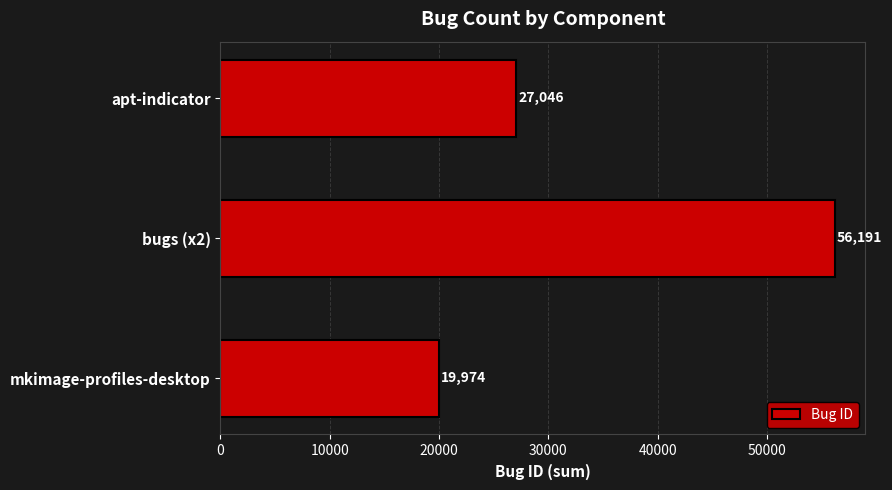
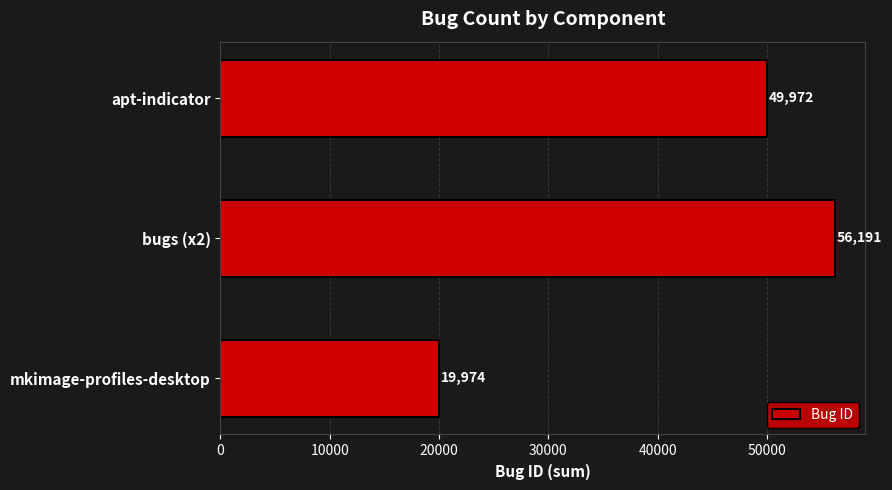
apt-indicator: 27,046 -> 49,972
